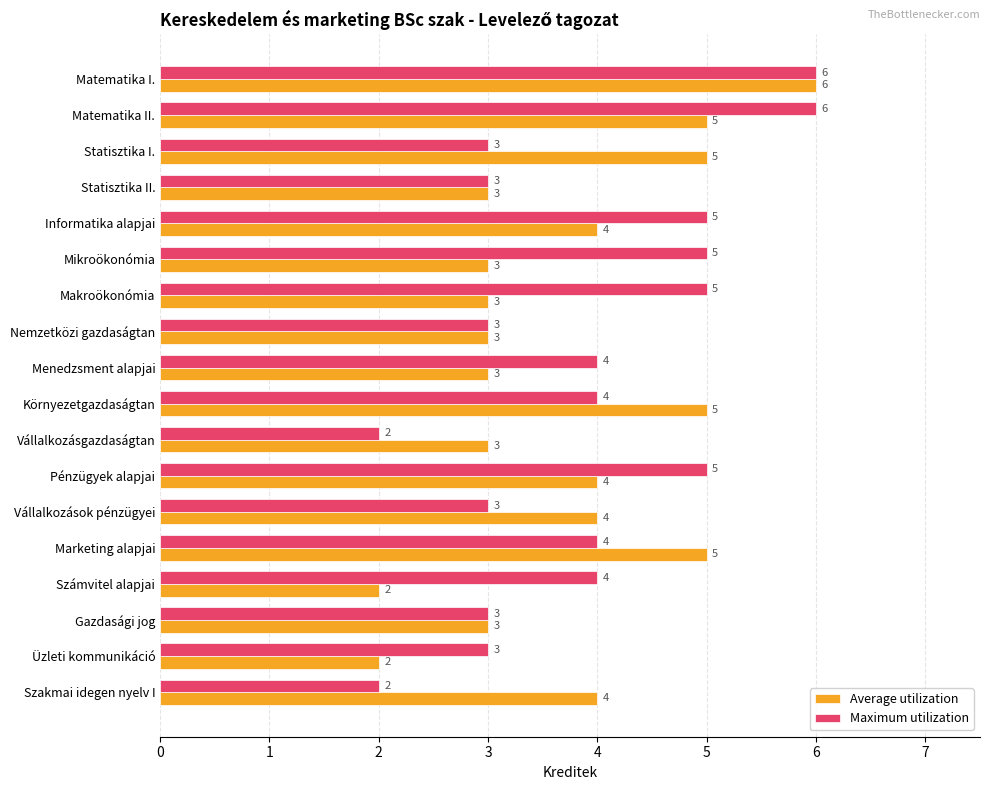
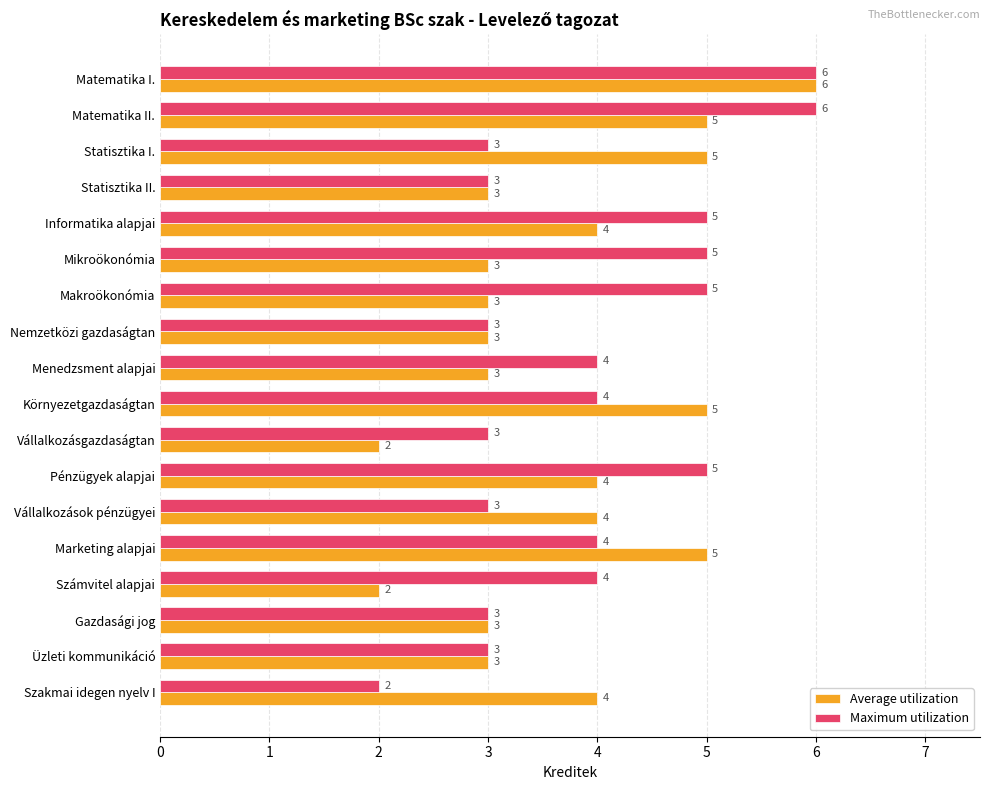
Maximum utilization, Vállalkozásgazdaságtan: 2 -> 3
Average utilization, Vállalkozásgazdaságtan: 3 -> 2
Average utilization, Üzleti kommunikáció: 2 -> 3
